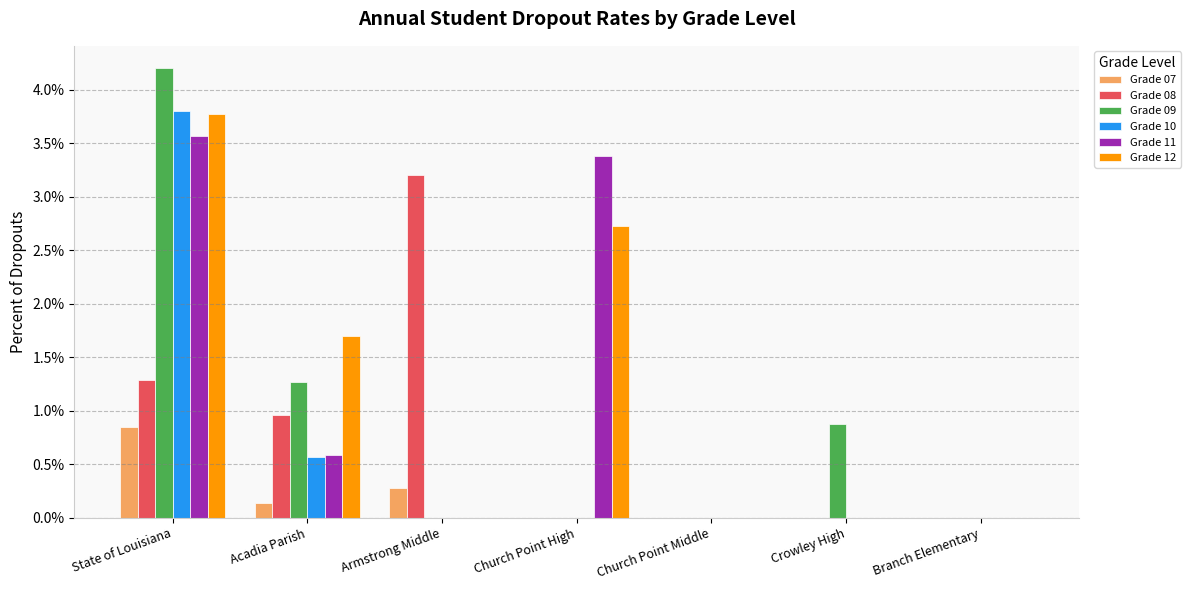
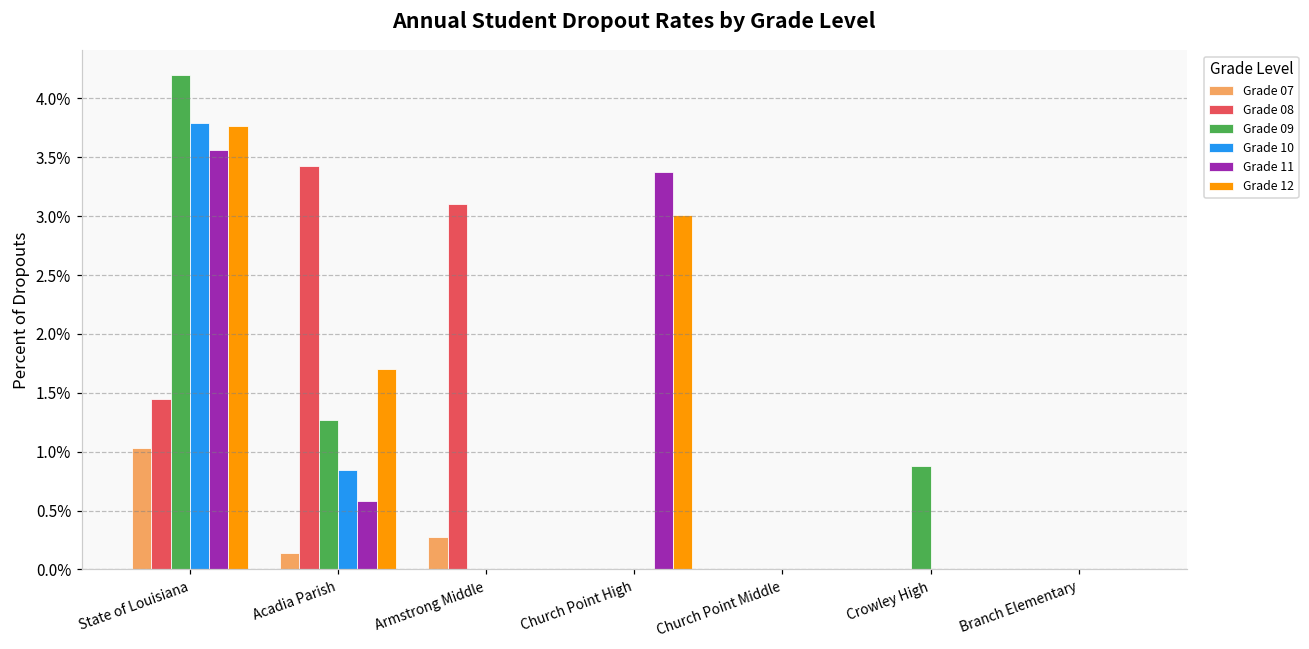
Grade 07, State of Louisiana: 0.85% -> 1.03%
Grade 08, State of Louisiana: 1.29% -> 1.44%
Grade 08, Acadia Parish: 0.96% -> 3.43%
Grade 10, Acadia Parish: 0.56% -> 0.85%
Grade 08, Armstrong Middle: 3.20% -> 3.10%
Grade 12, Church Point High: 2.73% -> 3.01%
